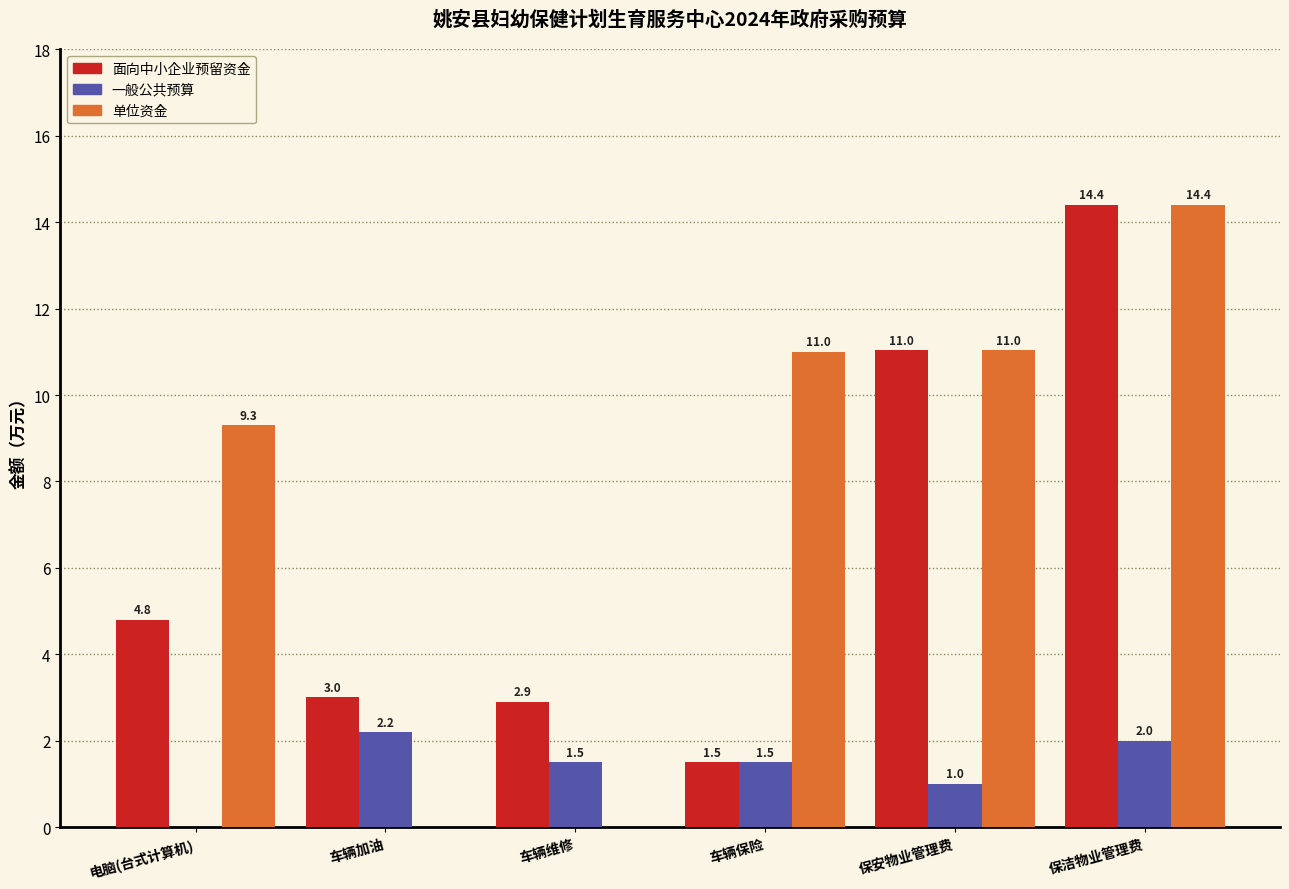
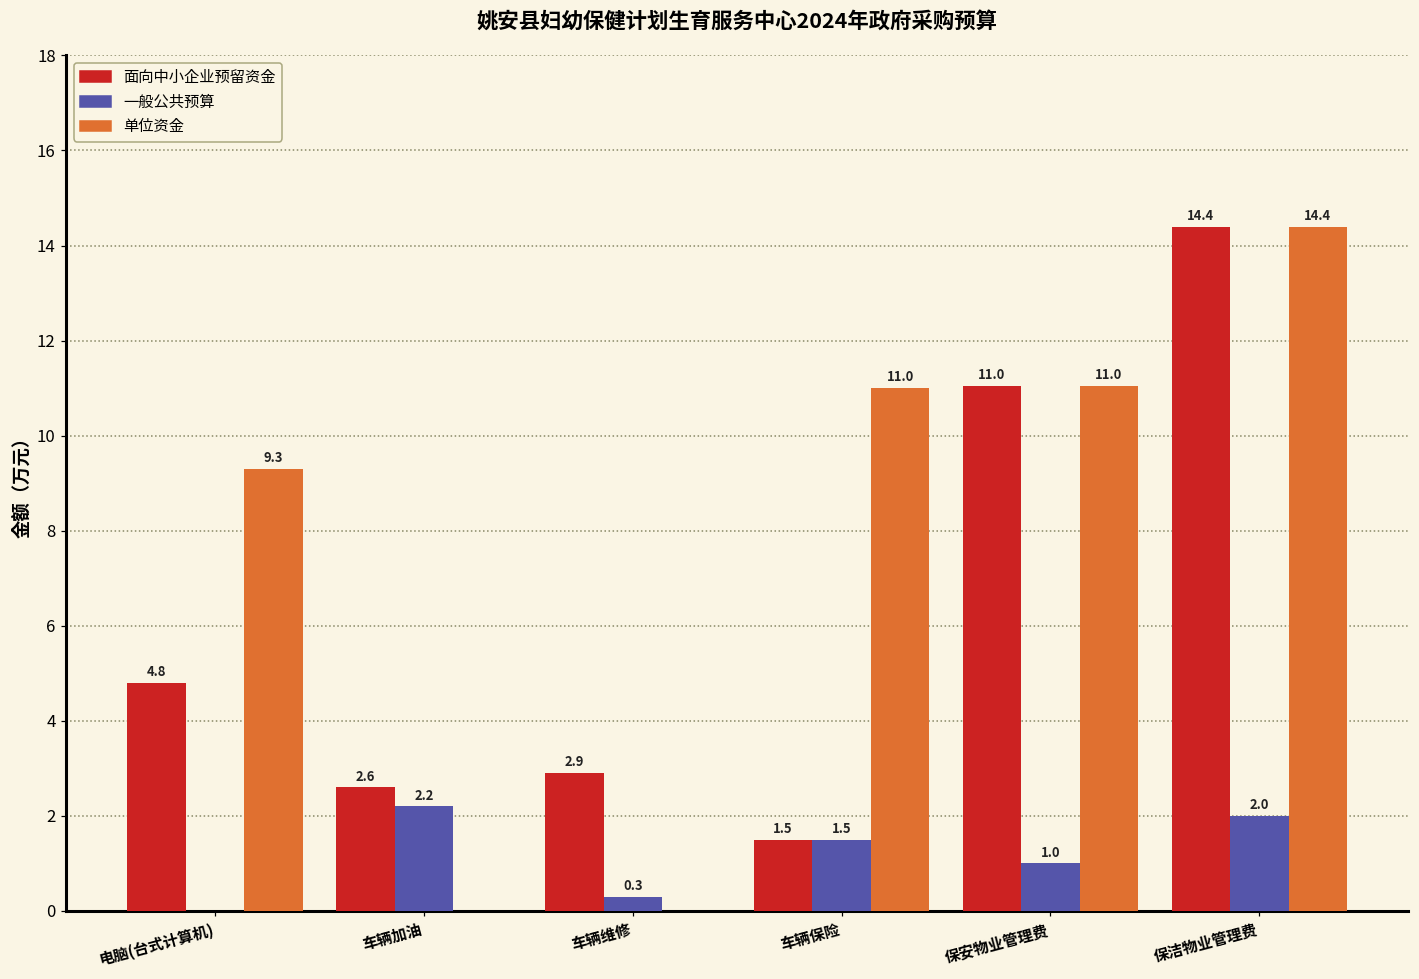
面向中小企业预留资金, 车辆加油: 3.0 -> 2.6
一般公共预算, 车辆维修: 1.5 -> 0.3
